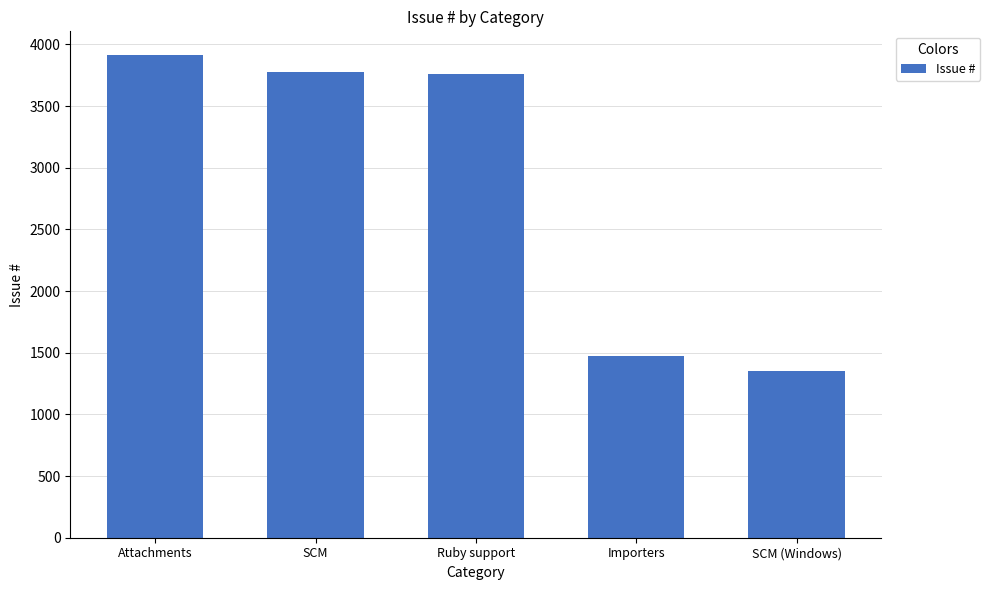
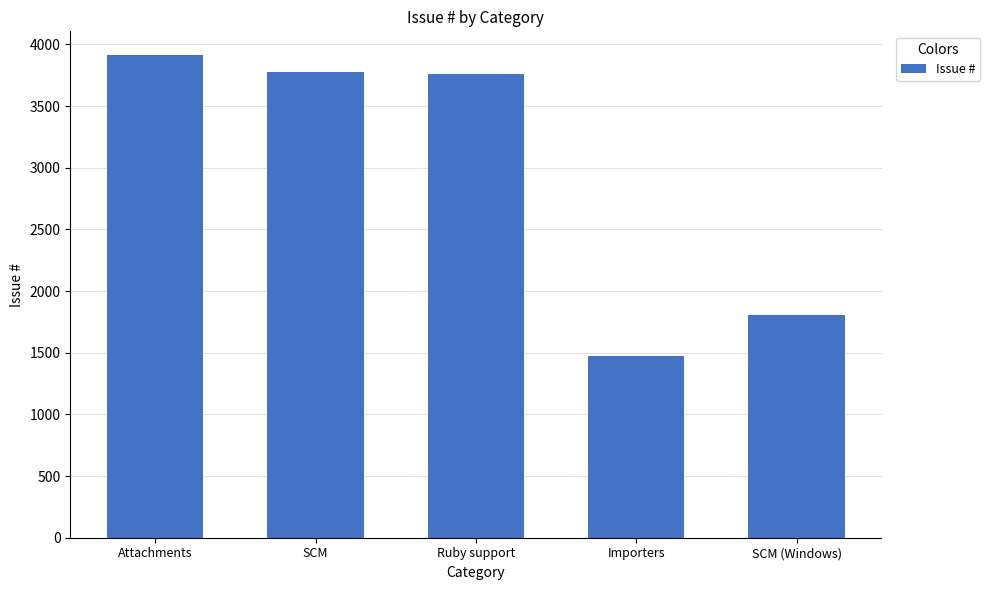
SCM (Windows): 1360 -> 1800
